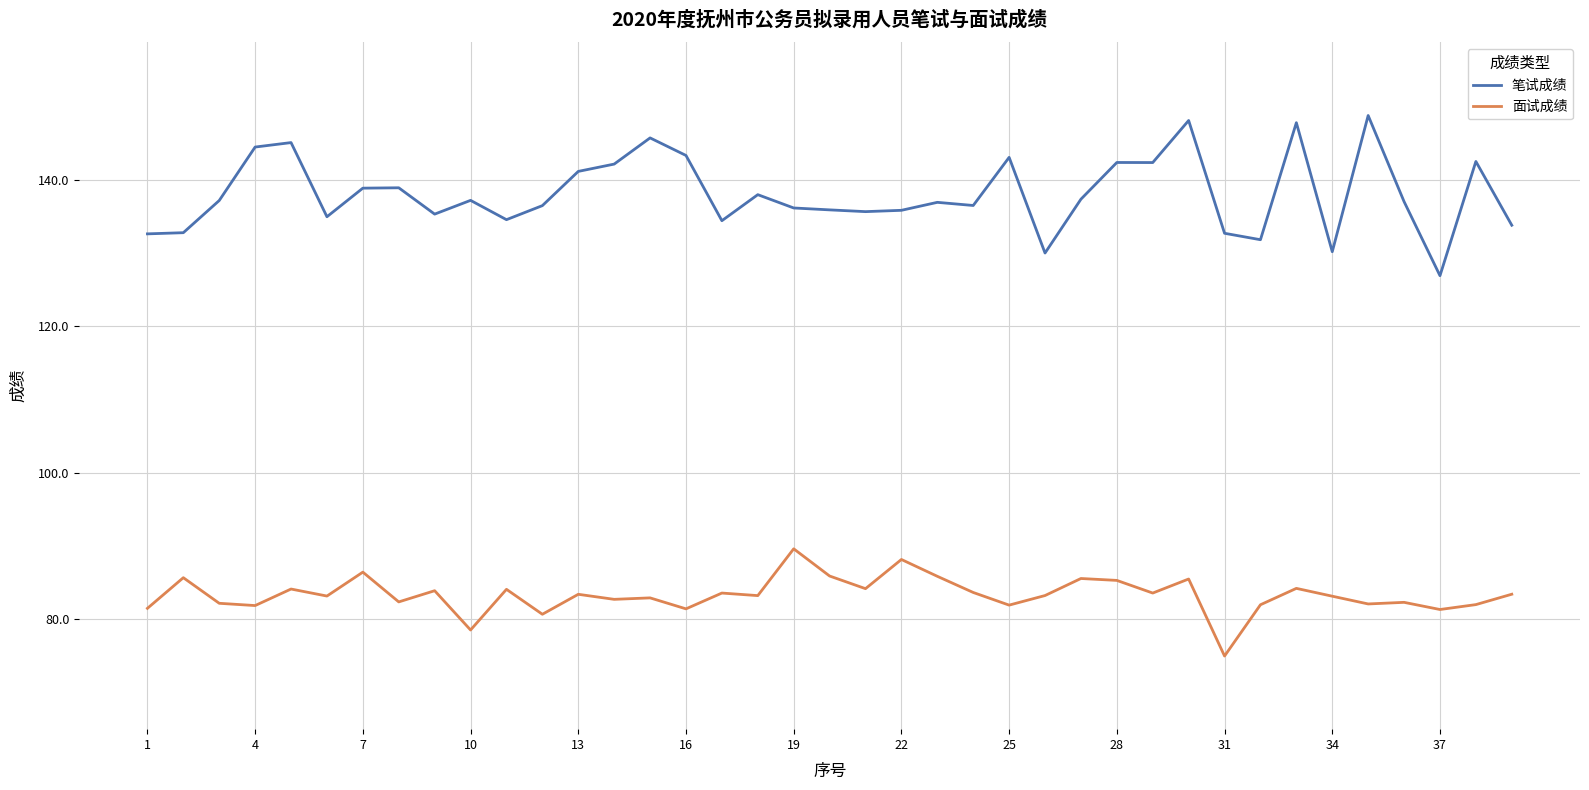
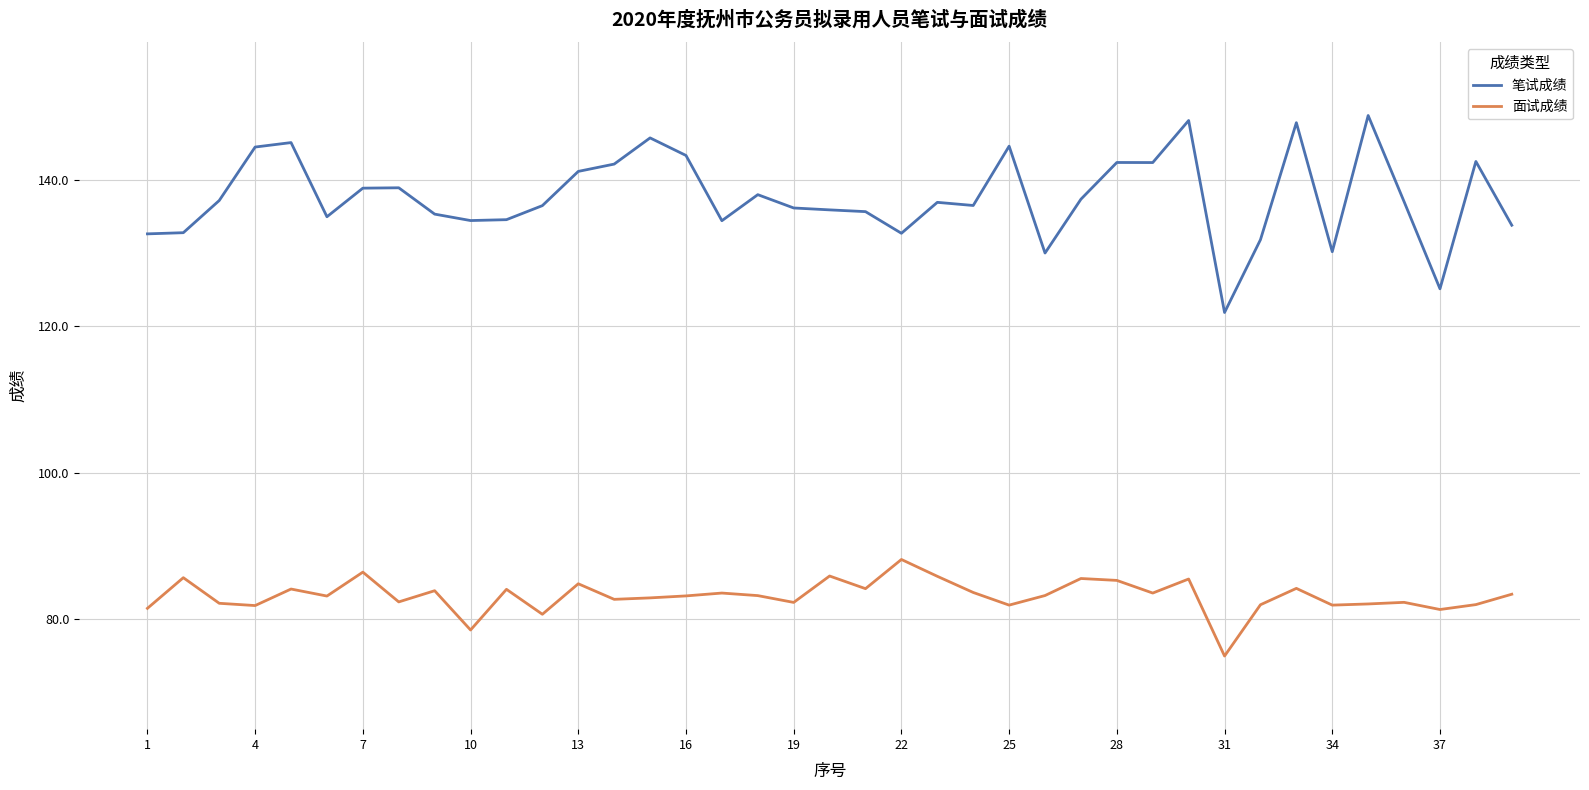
笔试成绩, 10: 137 -> 134
面试成绩, 13: 83 -> 85
面试成绩, 16: 81 -> 83
面试成绩, 19: 90 -> 82
笔试成绩, 22: 136 -> 133
笔试成绩, 25: 143 -> 145
笔试成绩, 31: 133 -> 122
面试成绩, 34: 83 -> 82
笔试成绩, 37: 127 -> 125
